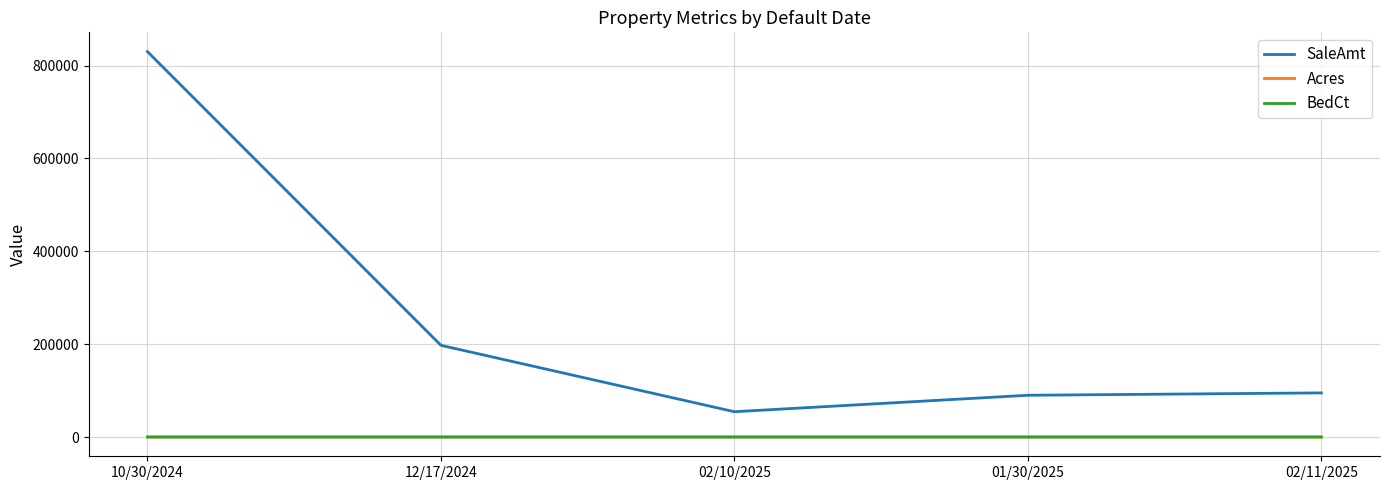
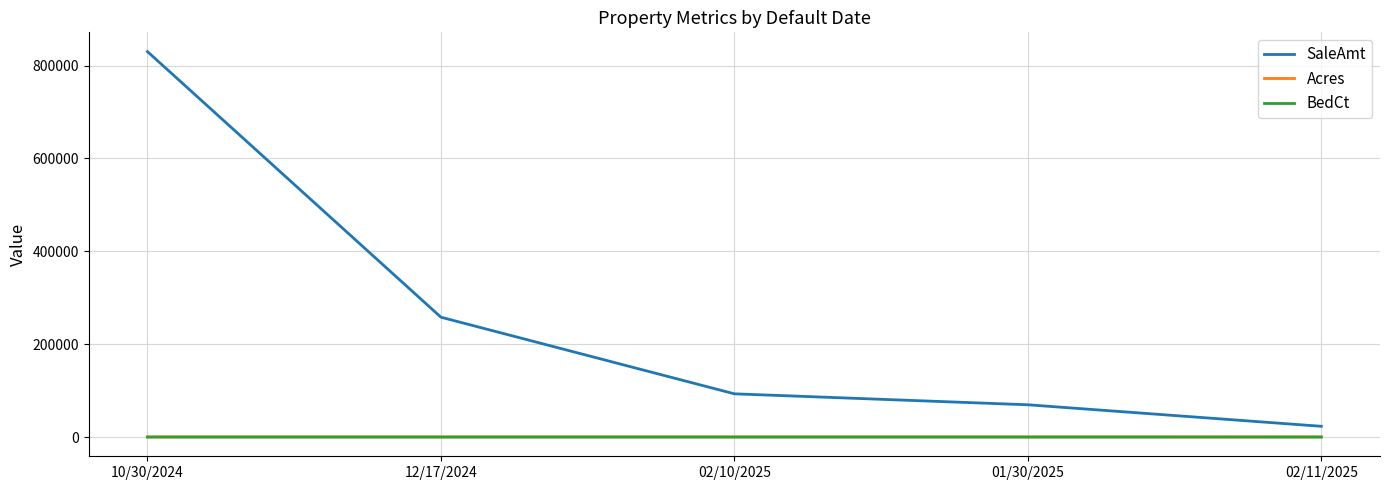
SaleAmt, 12/17/2024: 200000 -> 260000
SaleAmt, 02/10/2025: 50000 -> 90000
SaleAmt, 01/30/2025: 90000 -> 70000
SaleAmt, 02/11/2025: 100000 -> 20000
